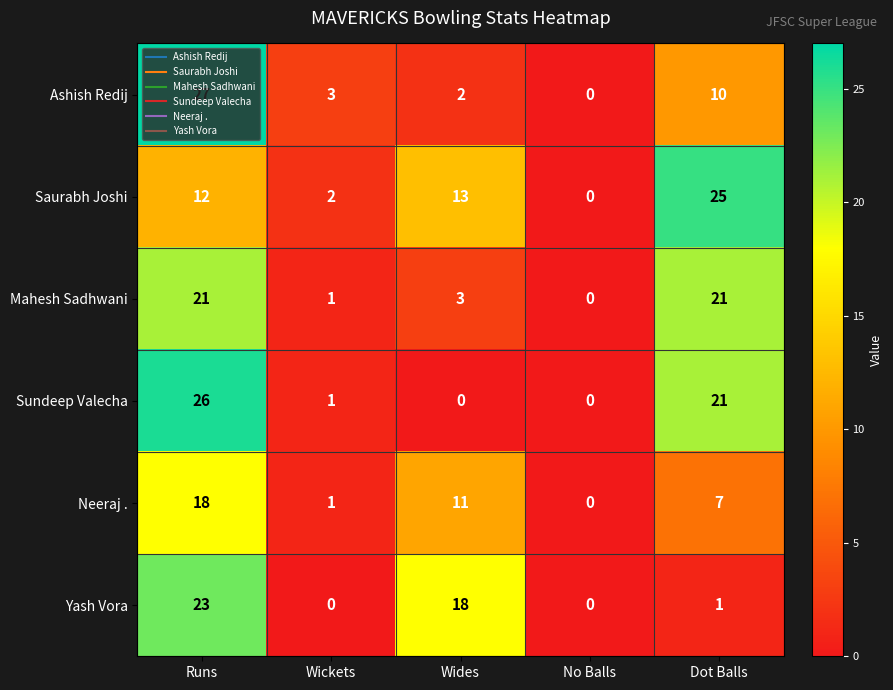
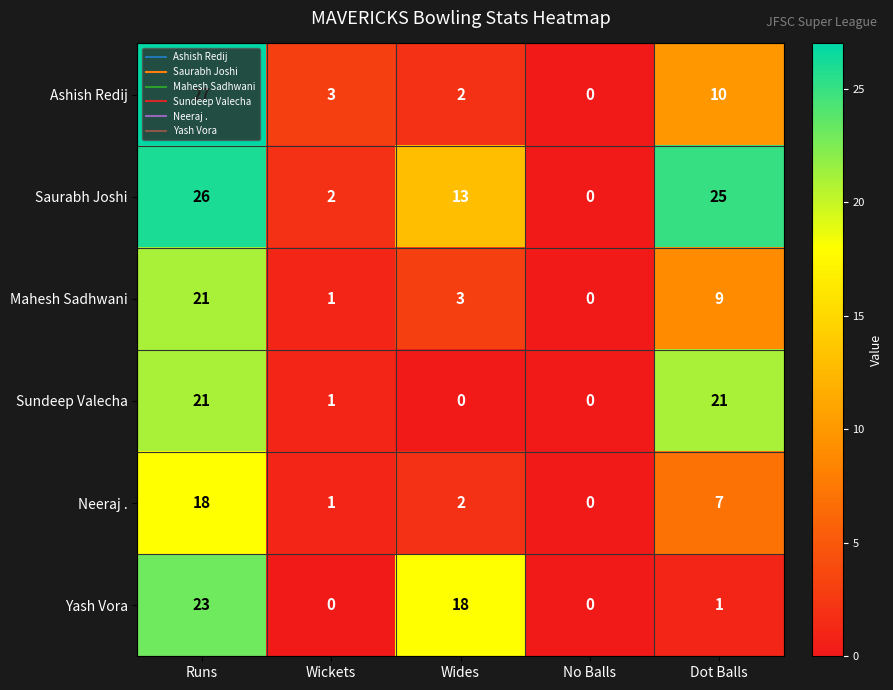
Saurabh Joshi, Runs: 12 -> 26
Mahesh Sadhwani, Dot Balls: 21 -> 9
Sundeep Valecha, Runs: 26 -> 21
Neeraj ., Wides: 11 -> 2
